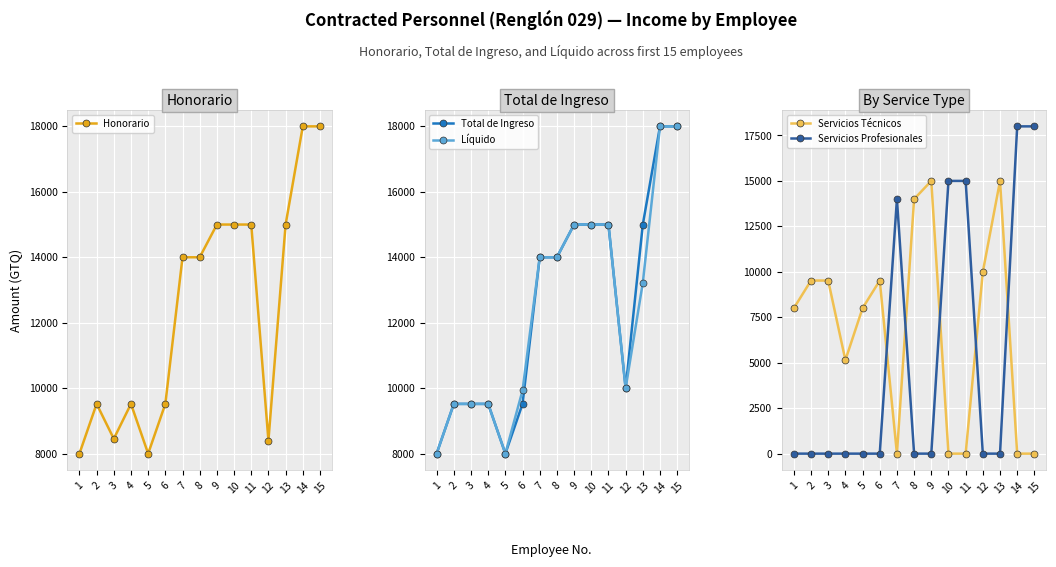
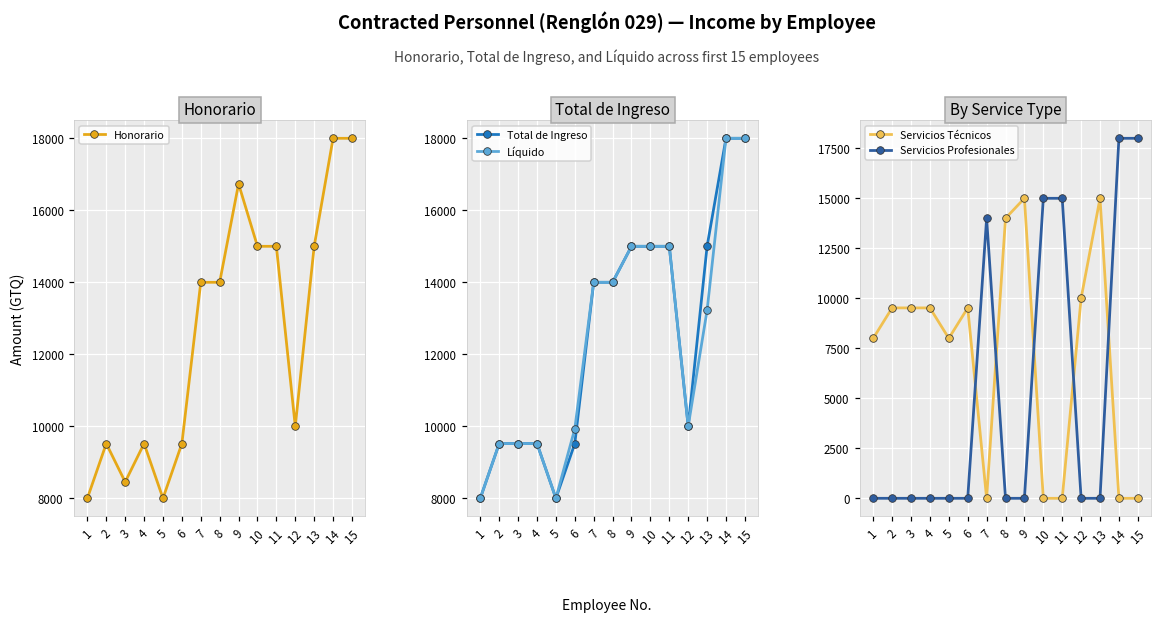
Honorario, 9: 15000 -> 16700
Honorario, 12: 8400 -> 10000
By Service Type, Servicios Técnicos, 4: 5100 -> 9500
